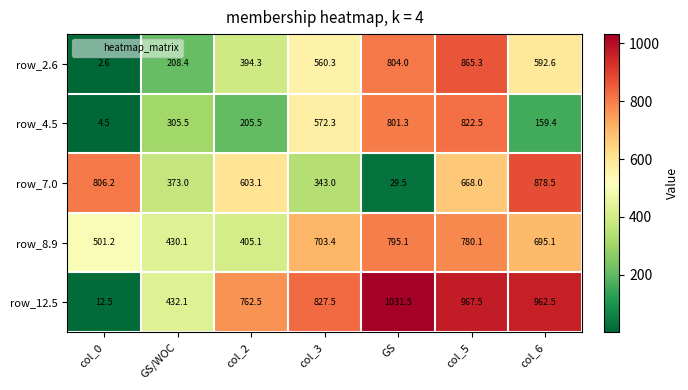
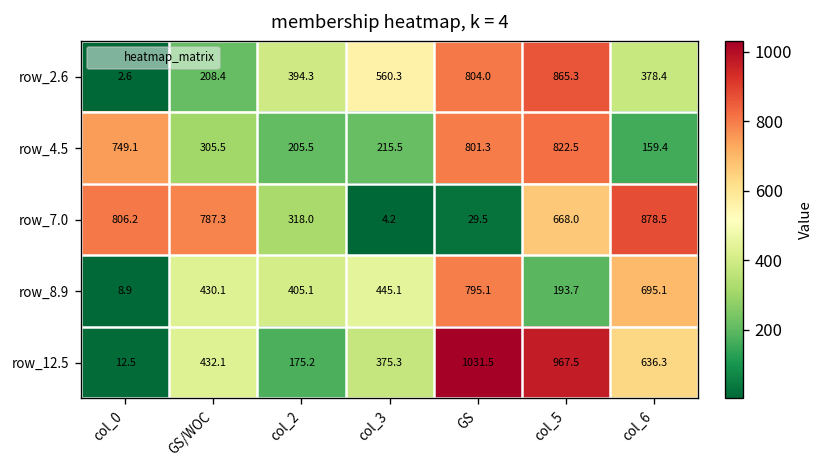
row_2.6, col_6: 592.6 -> 378.4
row_4.5, col_0: 4.5 -> 749.1
row_4.5, col_3: 572.3 -> 215.5
row_7.0, GS/WOC: 373.0 -> 787.3
row_7.0, col_2: 603.1 -> 318.0
row_7.0, col_3: 343.0 -> 4.2
row_8.9, col_0: 501.2 -> 8.9
row_8.9, col_3: 703.4 -> 445.1
row_8.9, col_5: 780.1 -> 193.7
row_12.5, col_2: 762.5 -> 175.2
row_12.5, col_3: 827.5 -> 375.3
row_12.5, col_6: 962.5 -> 636.3
